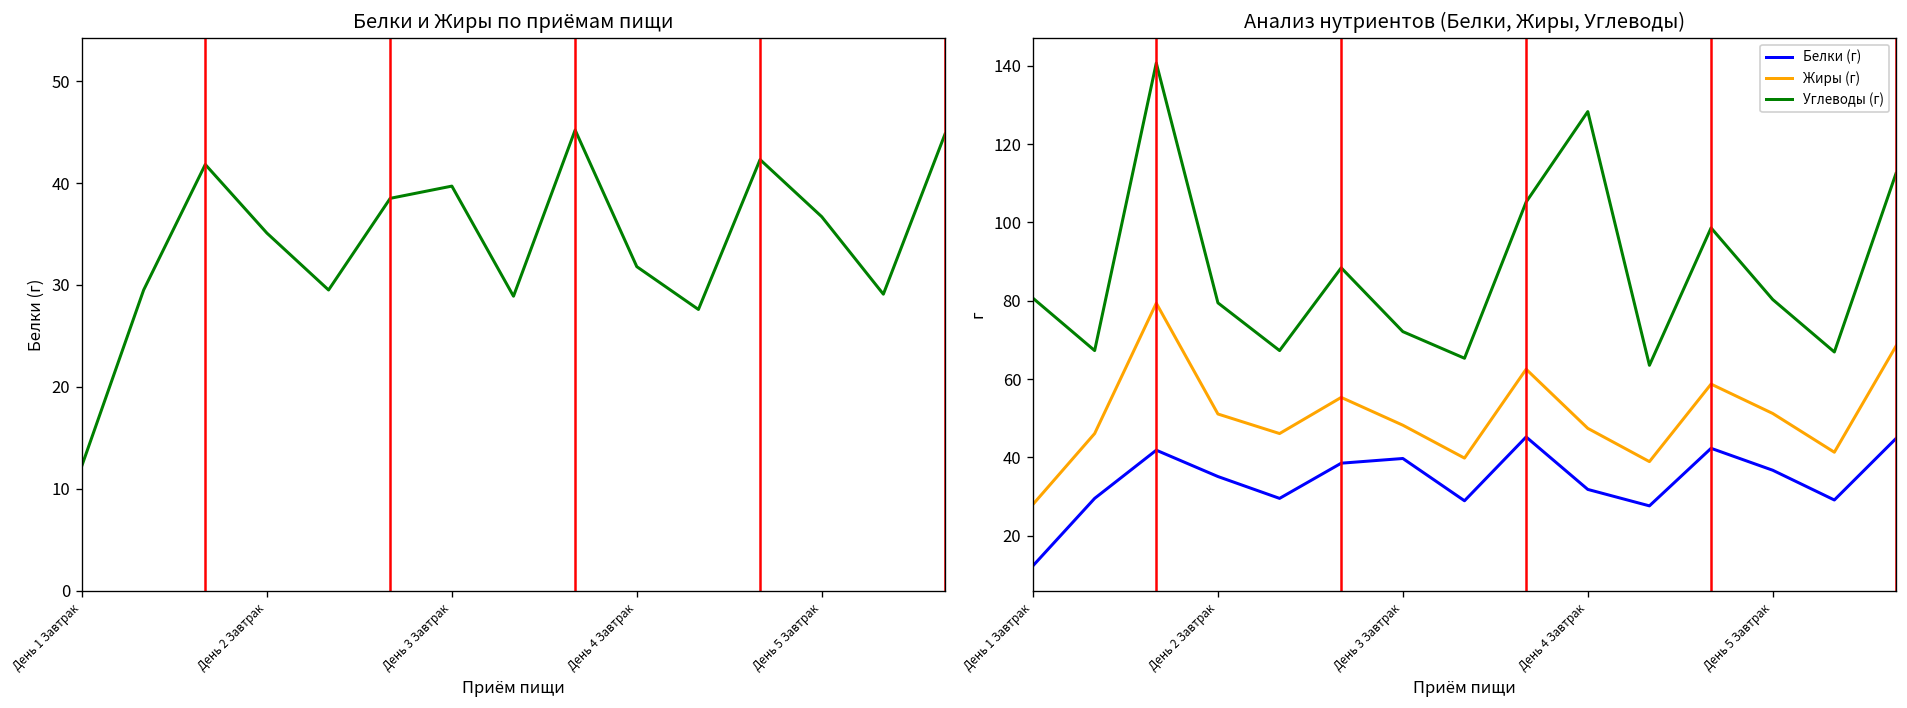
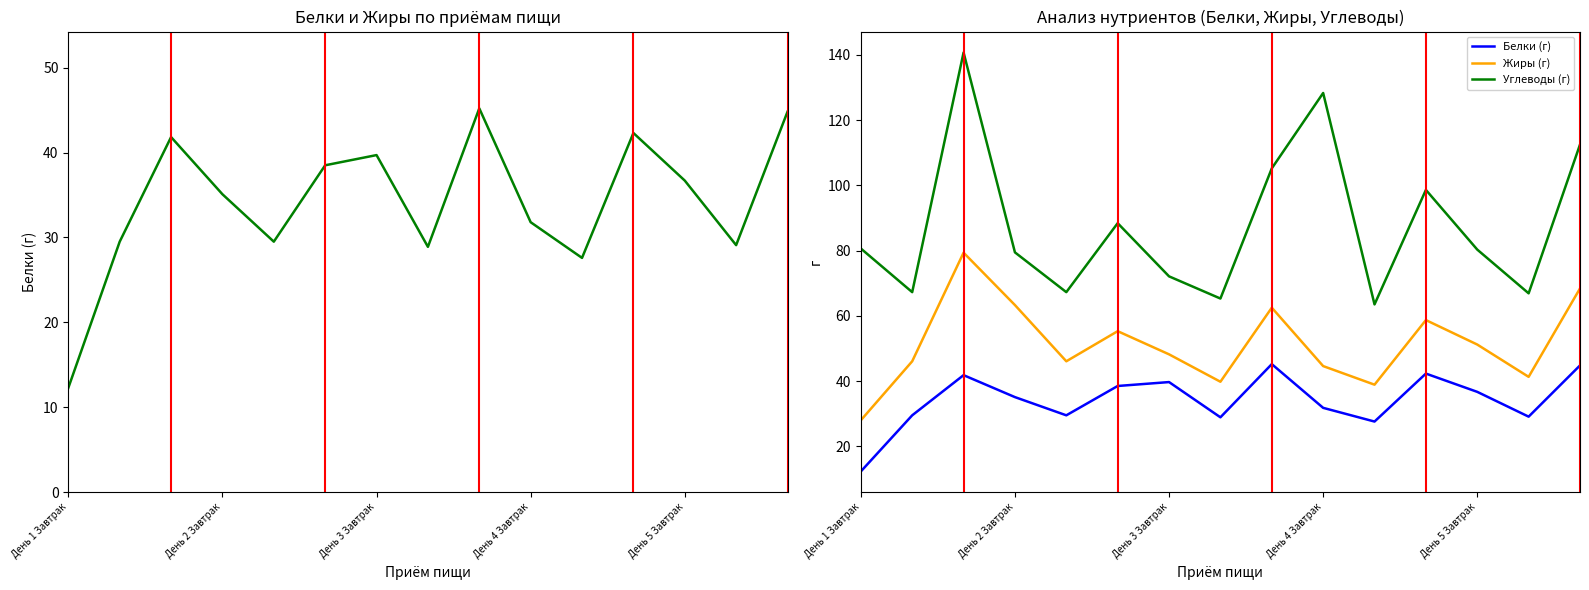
Анализ нутриентов (Белки, Жиры, Углеводы), Жиры (г), День 2 Завтрак: 51 -> 63
Анализ нутриентов (Белки, Жиры, Углеводы), Жиры (г), День 4 Завтрак: 47 -> 45
